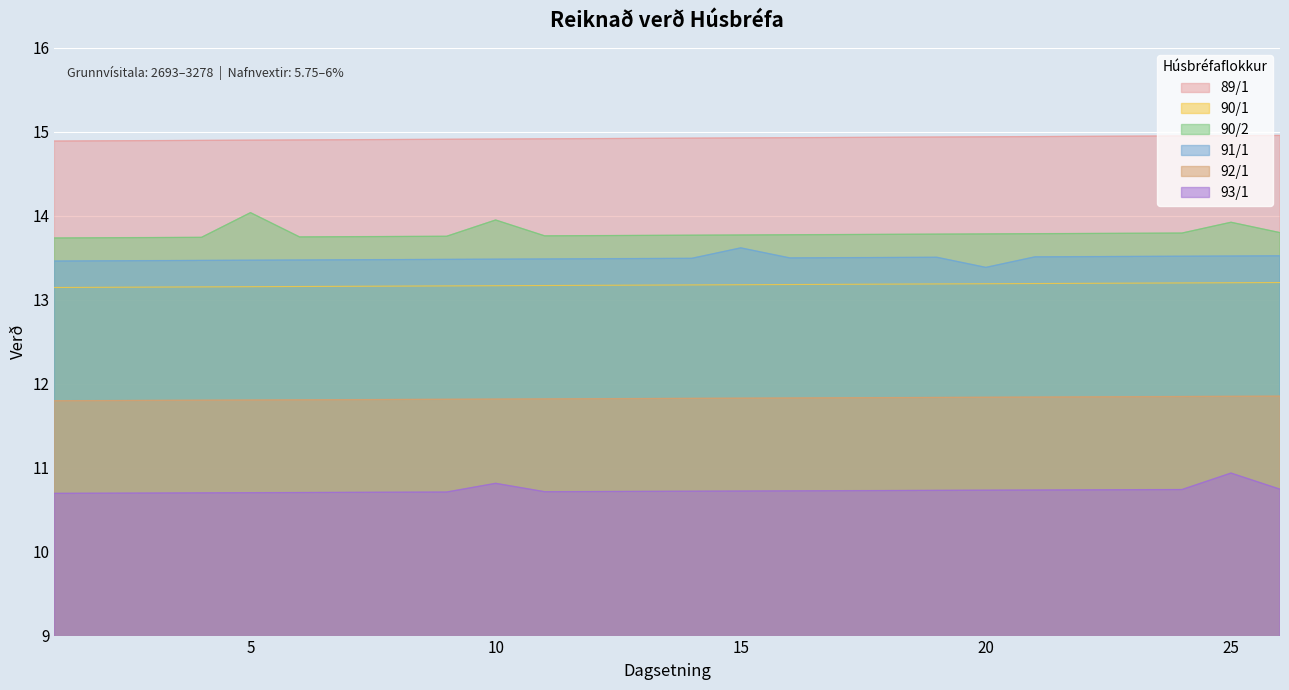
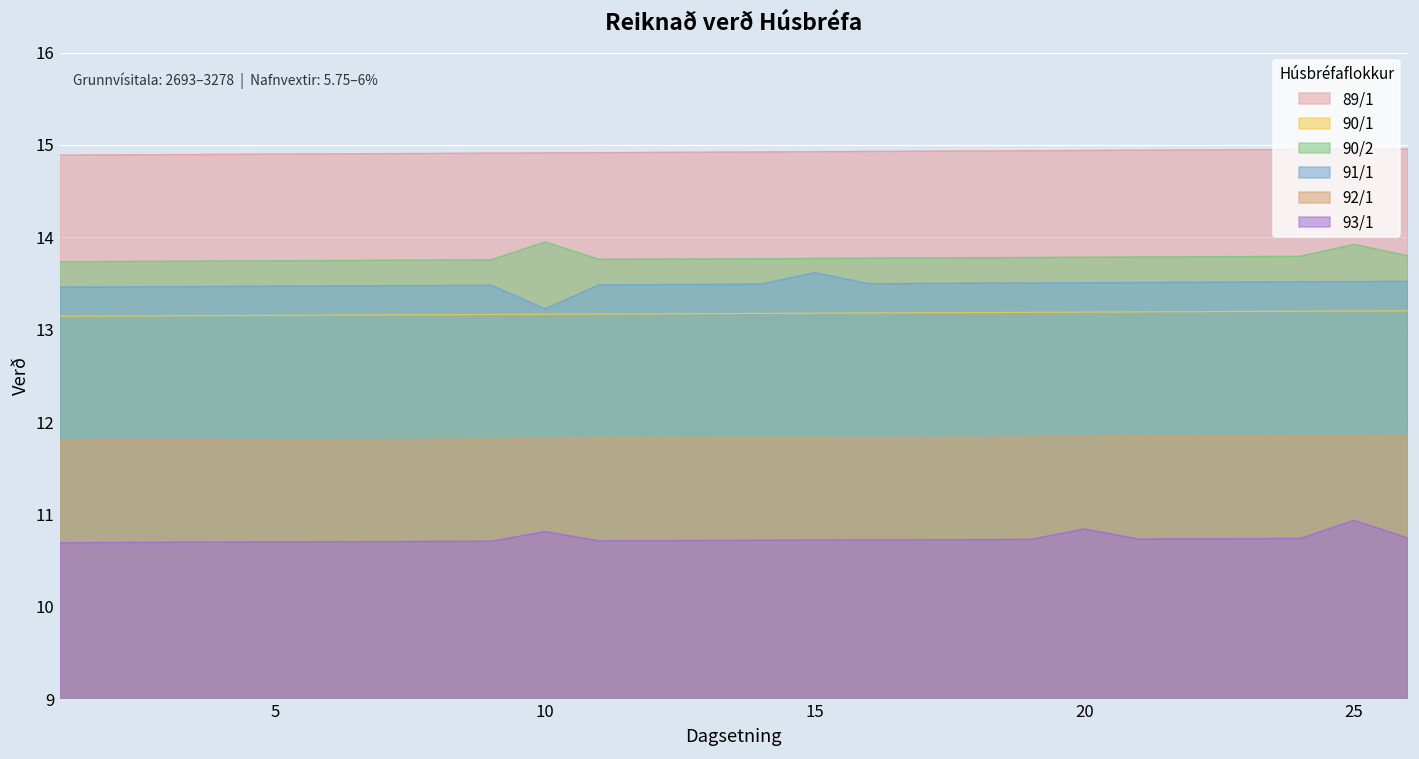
90/2, 5: 14.0 -> 13.7
91/1, 10: 13.5 -> 13.2
91/1, 20: 13.4 -> 13.5
93/1, 20: 10.7 -> 10.8
